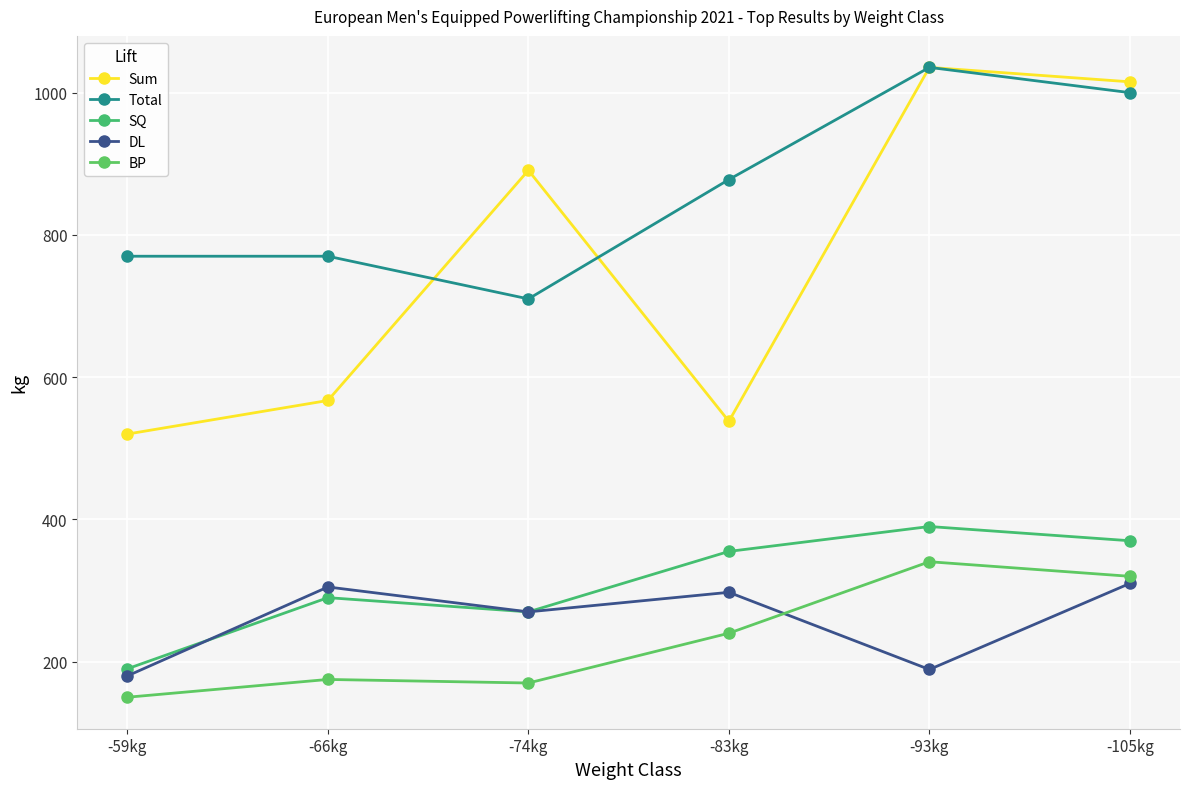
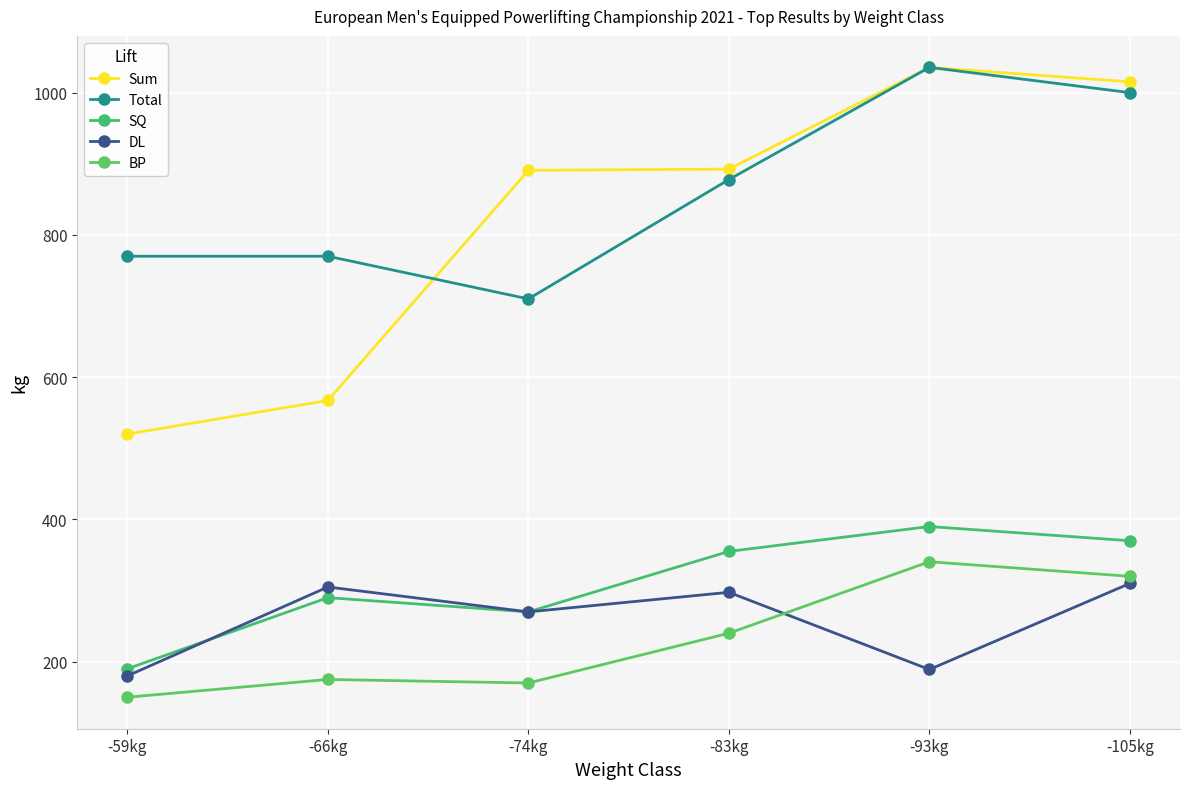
Sum, -83kg: 540 -> 890
